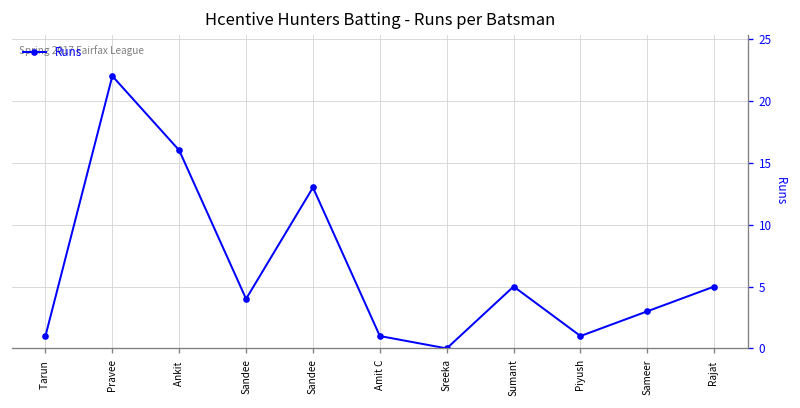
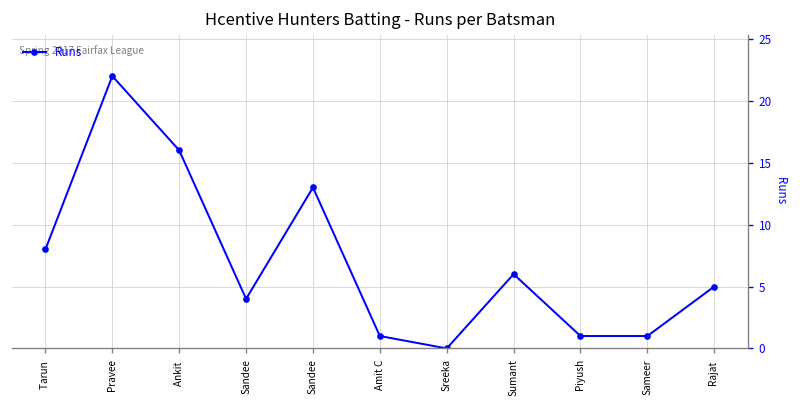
Tarun: 1 -> 8
Sumant: 5 -> 6
Sameer: 3 -> 1
